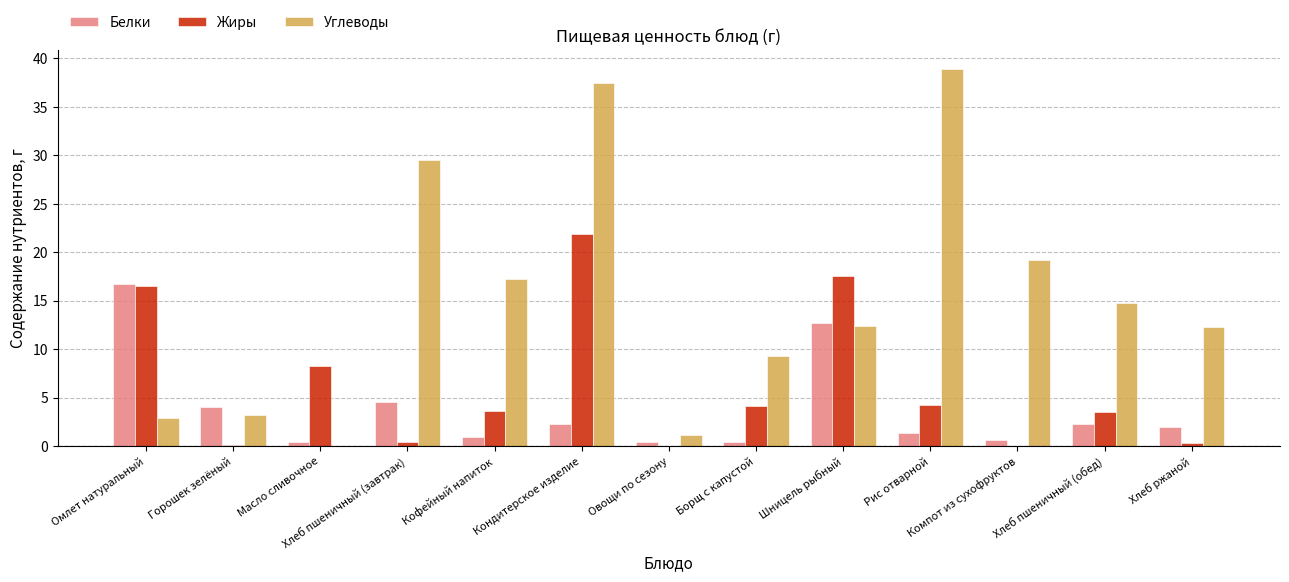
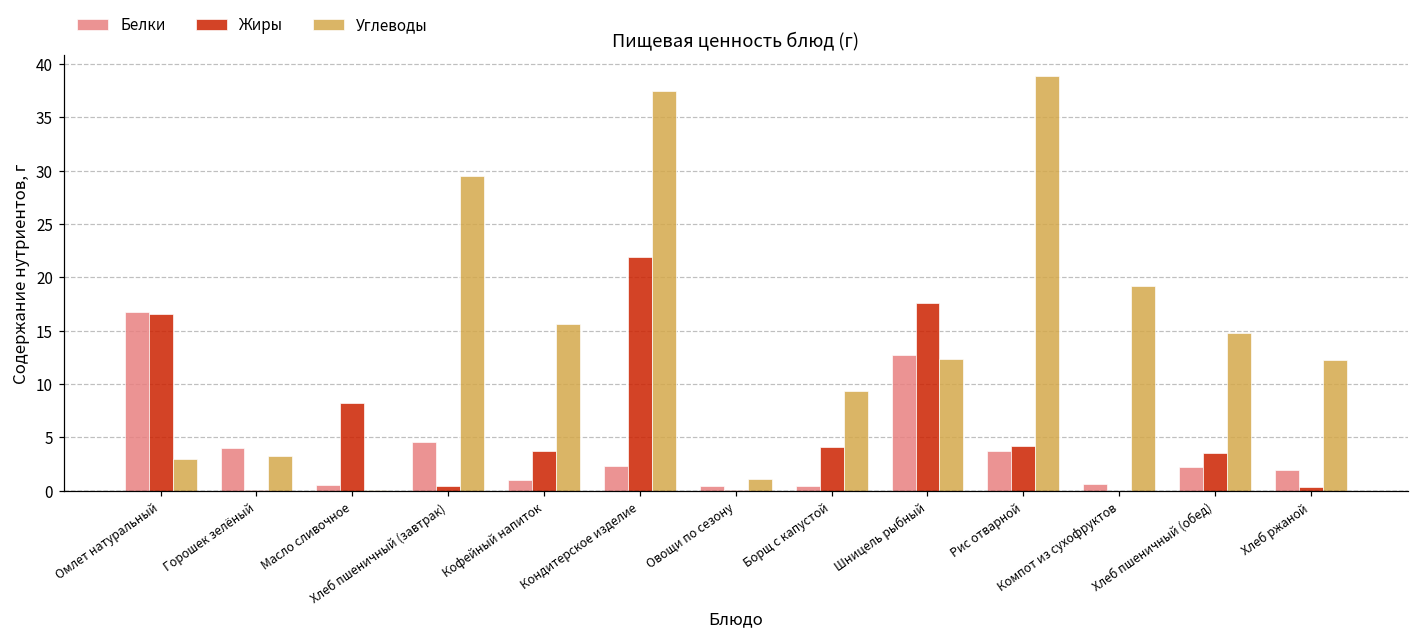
Углеводы, Кофейный напиток: 17 -> 16
Белки, Рис отварной: 1 -> 4
